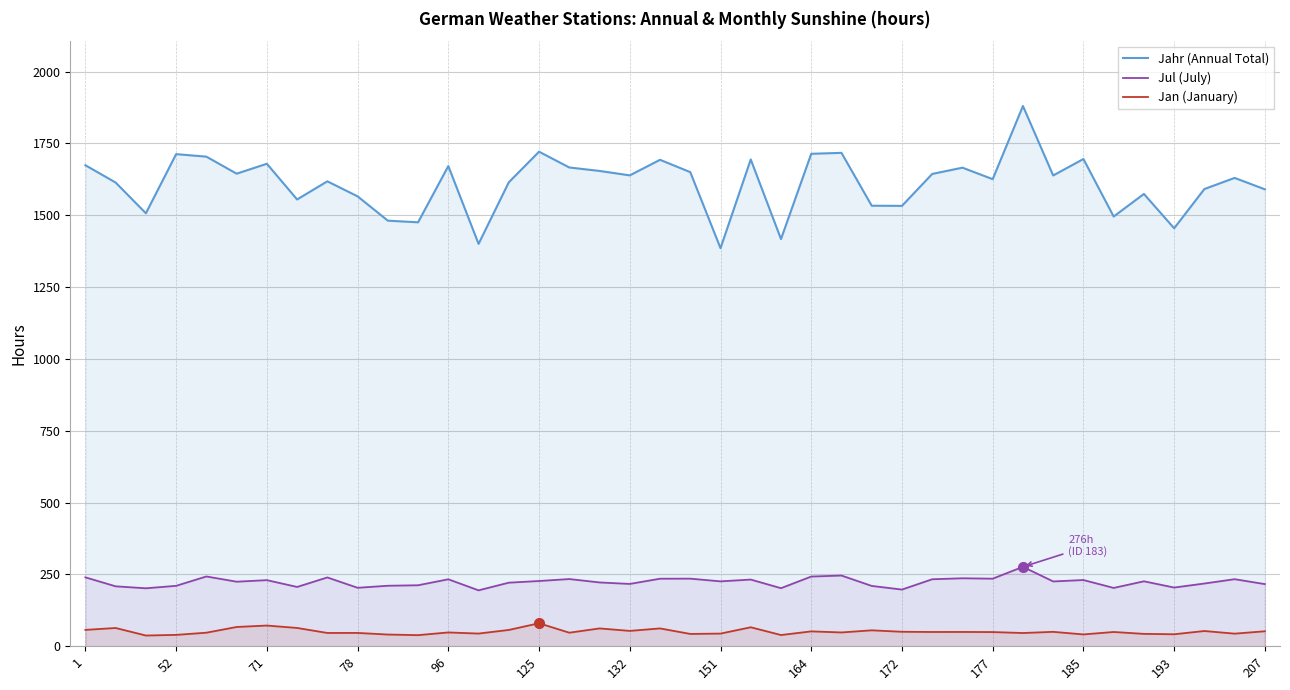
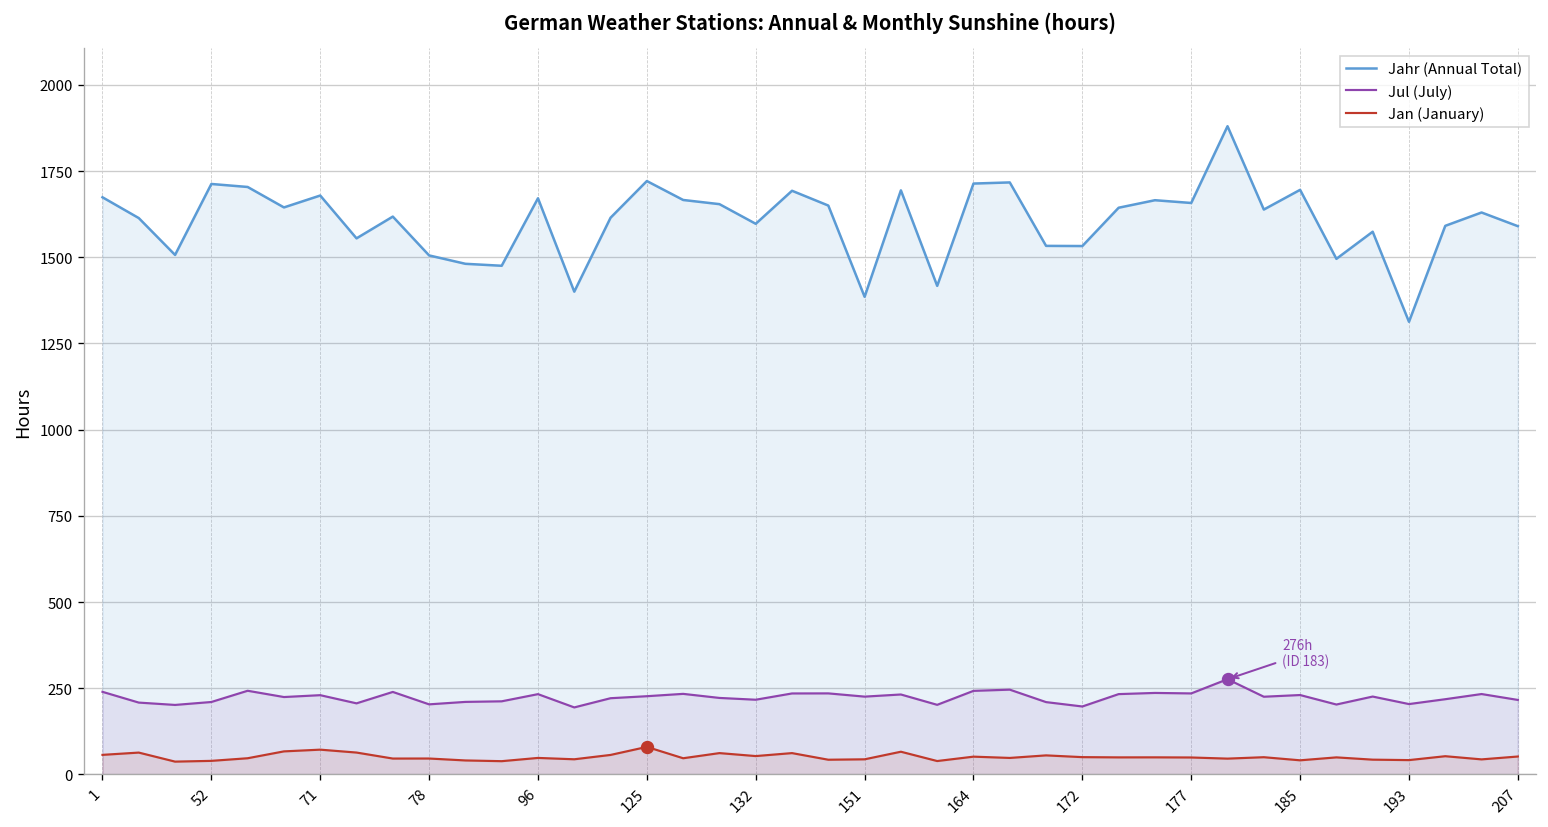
Jahr (Annual Total), 78: 1570 -> 1510
Jahr (Annual Total), 132: 1640 -> 1600
Jahr (Annual Total), 177: 1630 -> 1660
Jahr (Annual Total), 193: 1450 -> 1310
